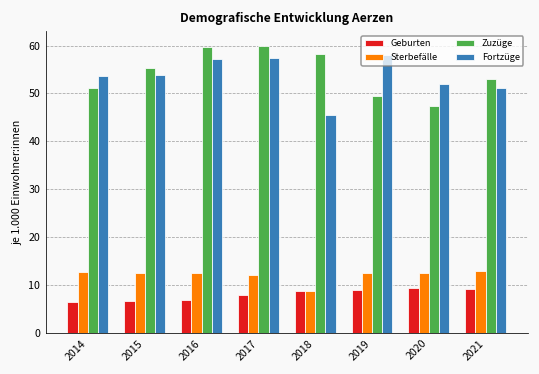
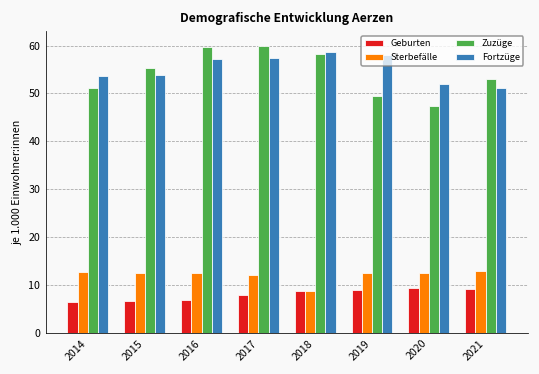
Fortzüge, 2018: 46 -> 59
